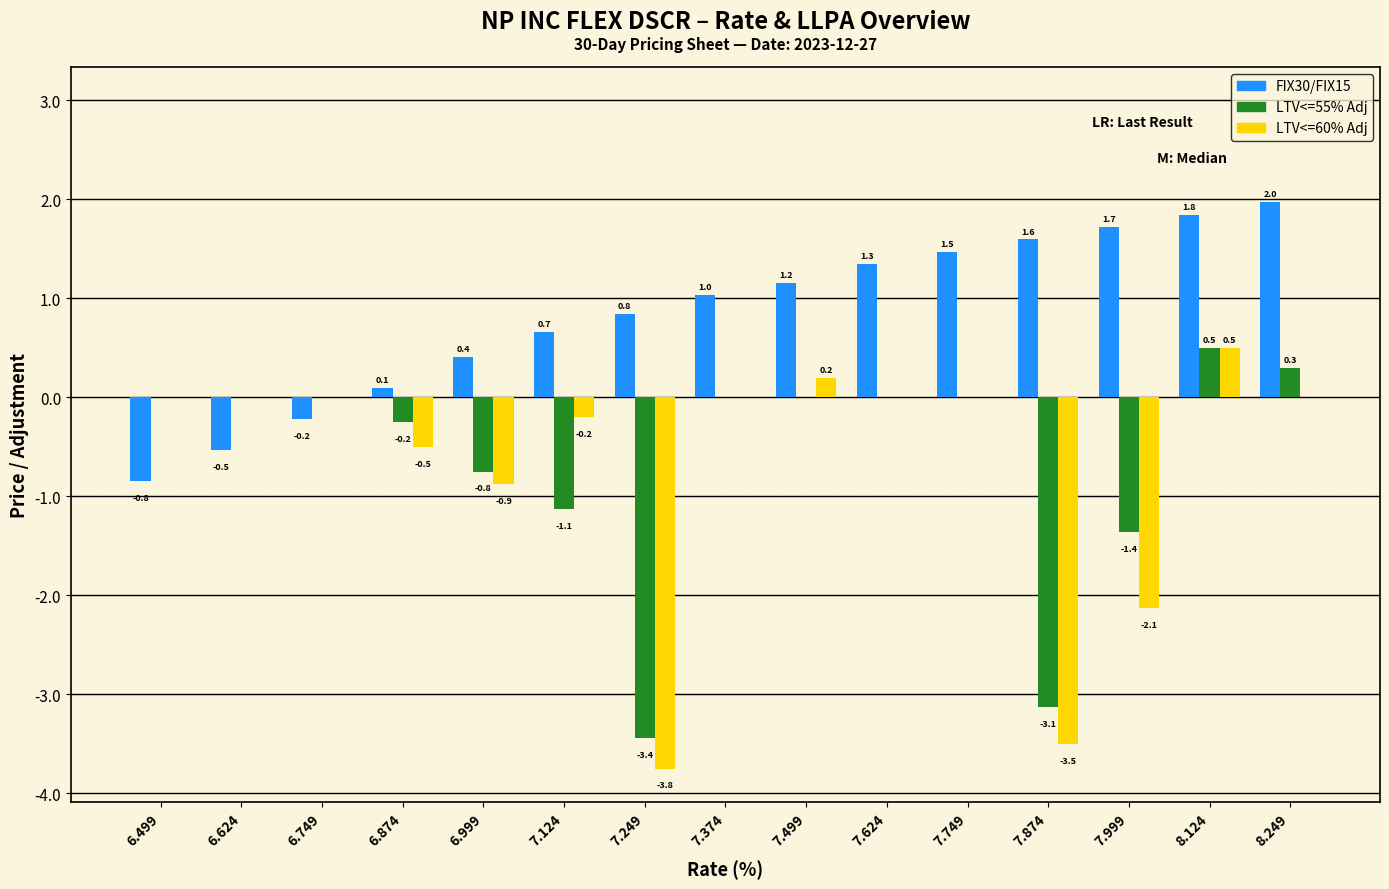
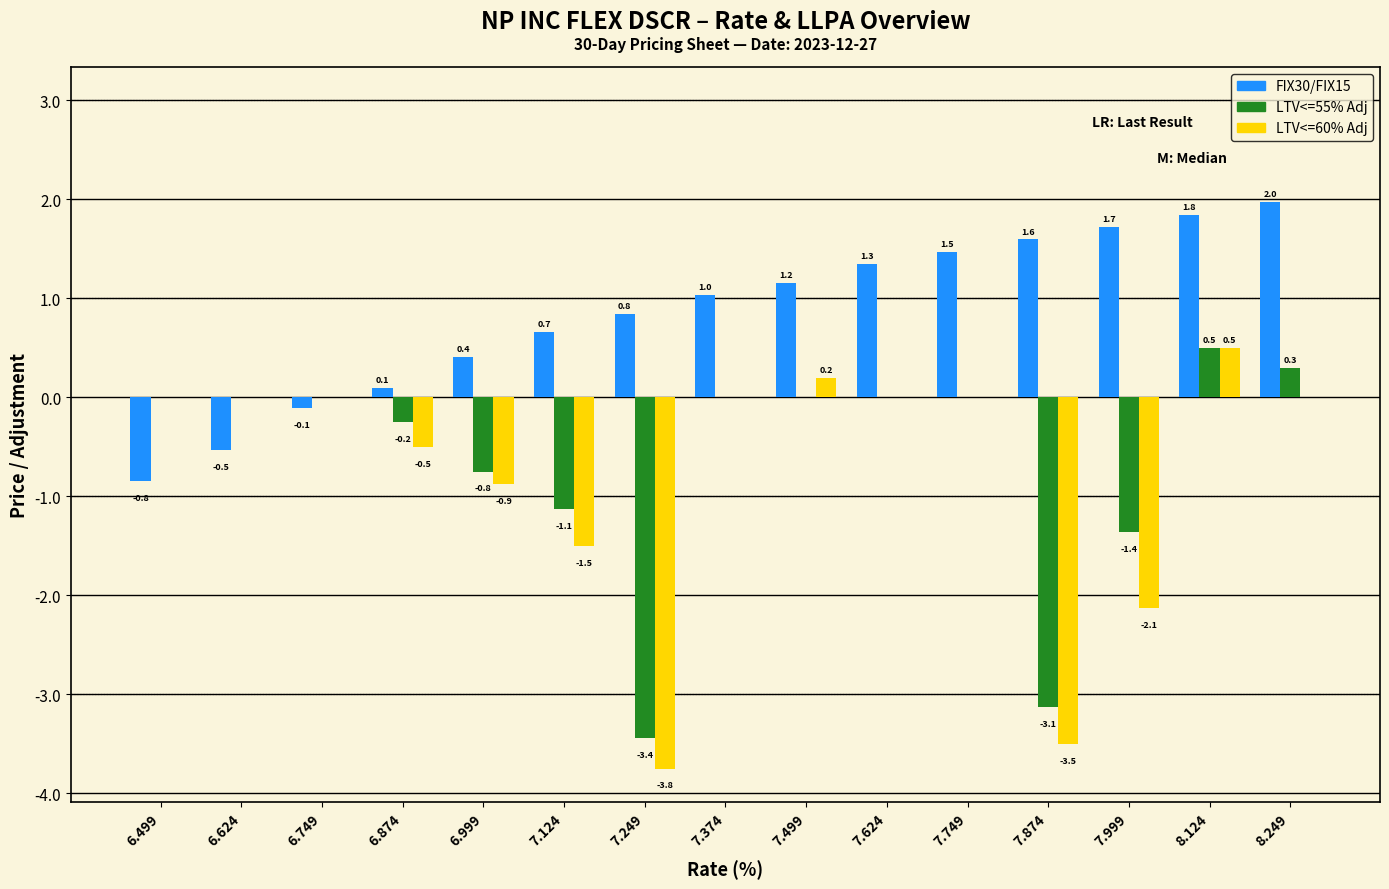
FIX30/FIX15, 6.749: -0.2 -> -0.1
LTV<=60% Adj, 7.124: -0.2 -> -1.5
